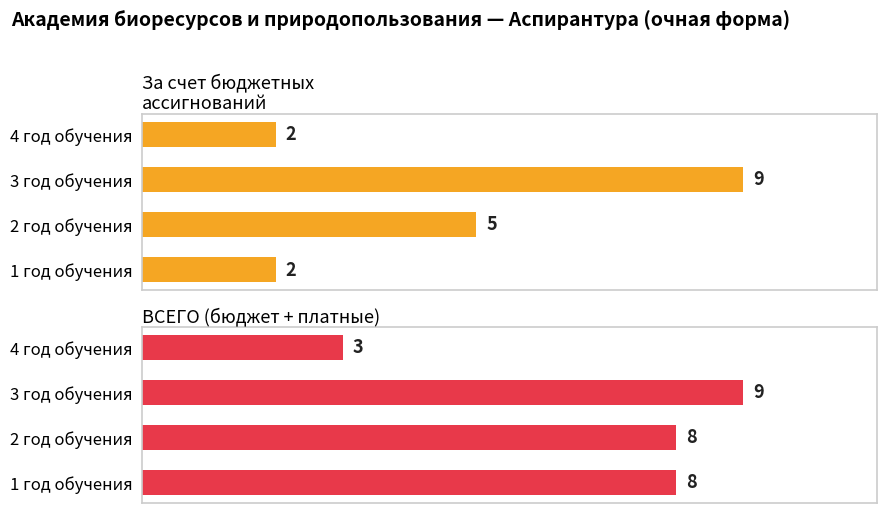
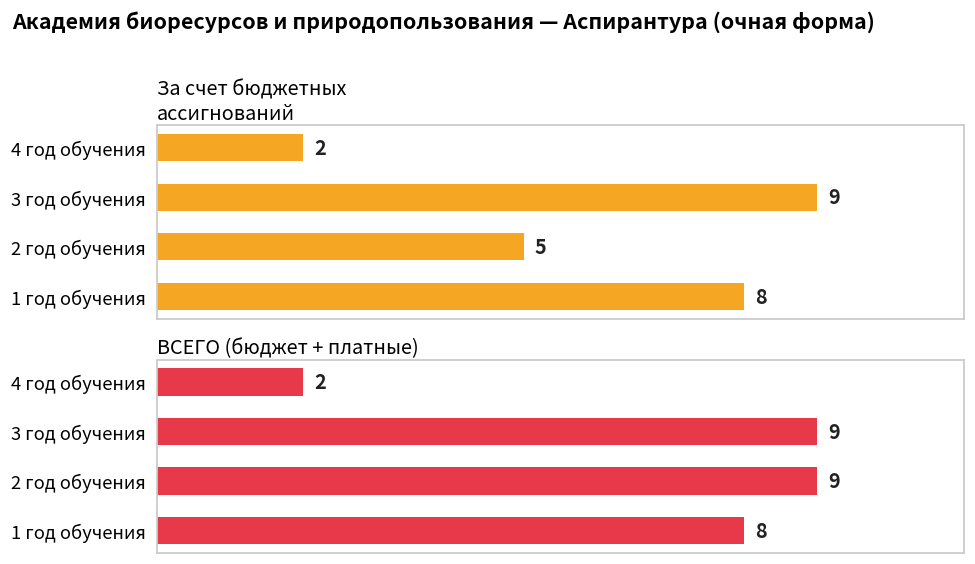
За счет бюджетных ассигнований, 1 год обучения: 2 -> 8
ВСЕГО (бюджет + платные), 4 год обучения: 3 -> 2
ВСЕГО (бюджет + платные), 2 год обучения: 8 -> 9
